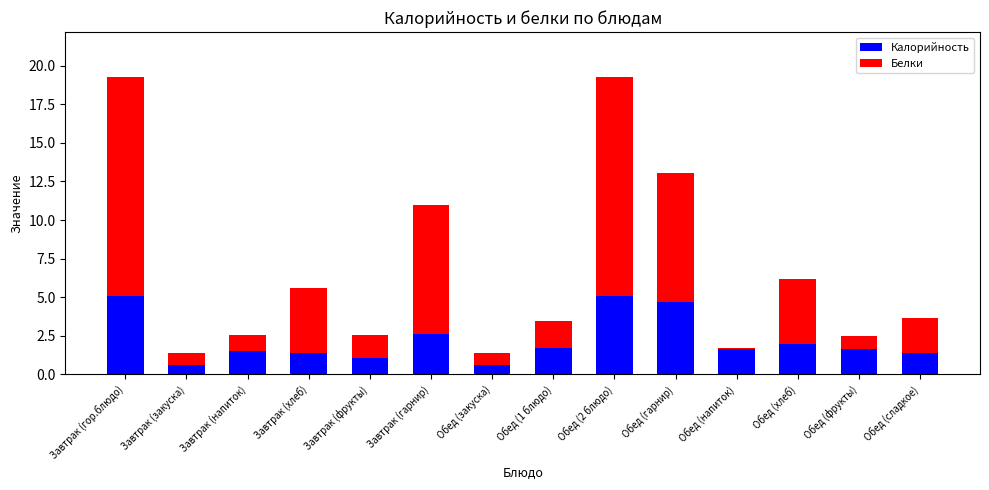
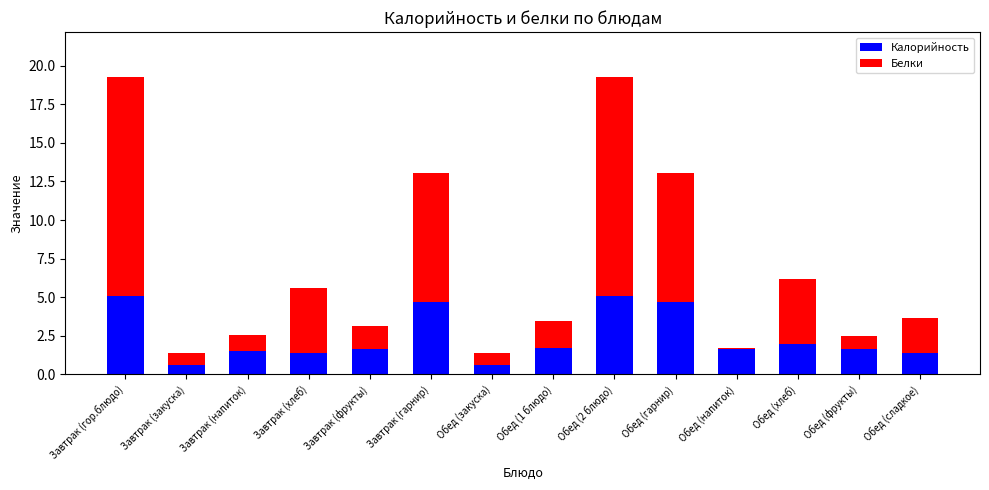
Калорийность, Завтрак (фрукты): 1.1 -> 1.7
Калорийность, Завтрак (гарнир): 2.6 -> 4.7
